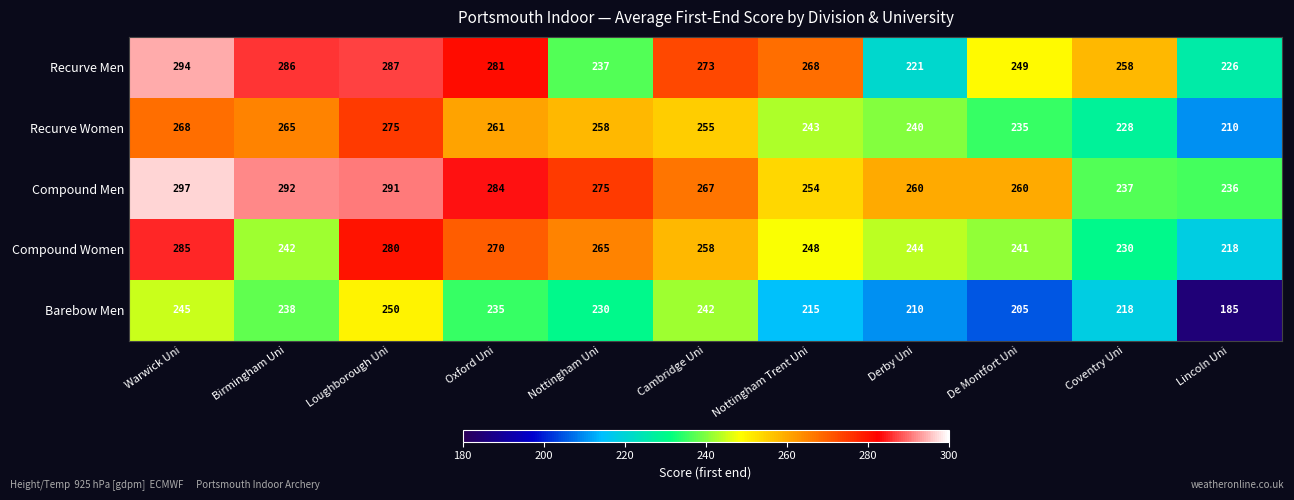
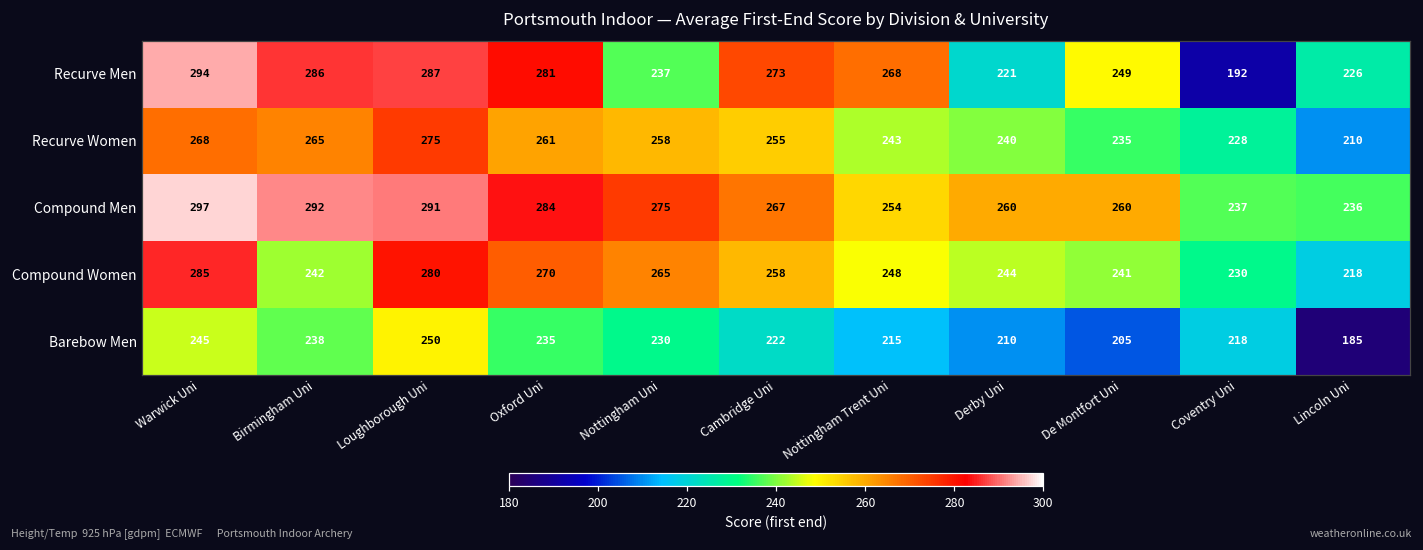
Recurve Men, Coventry Uni: 258 -> 192
Barebow Men, Cambridge Uni: 242 -> 222
